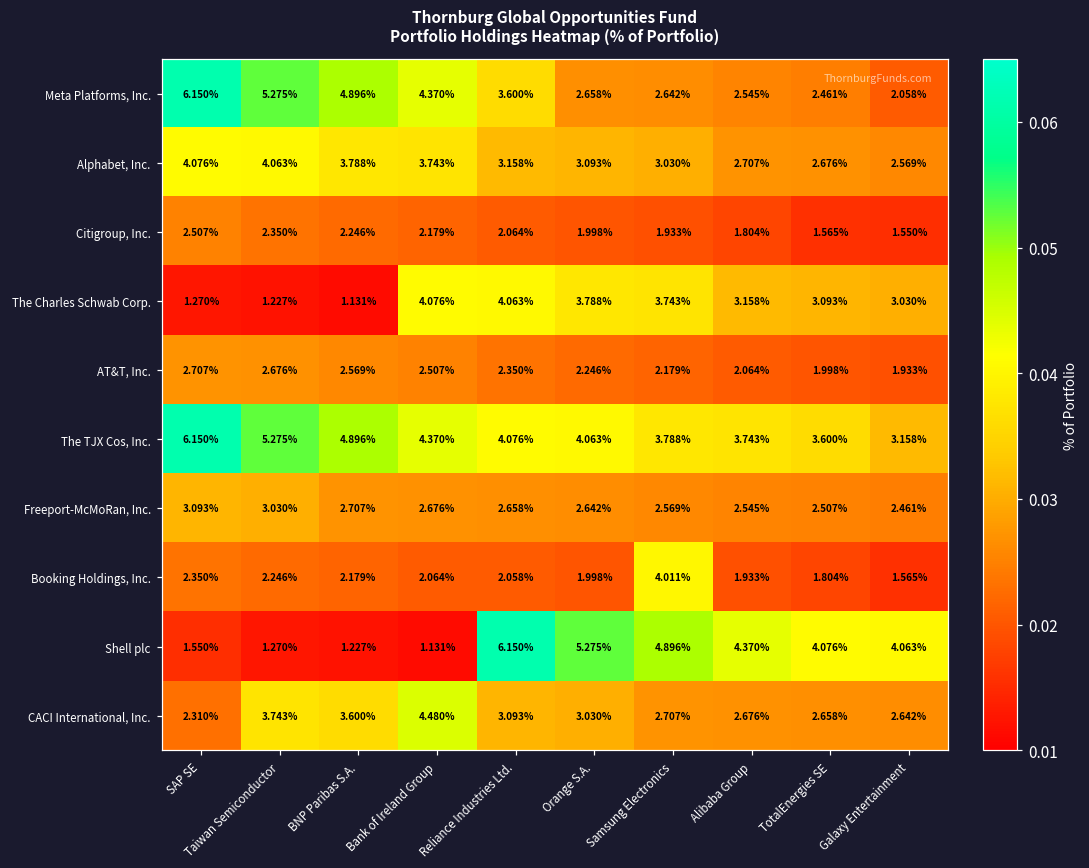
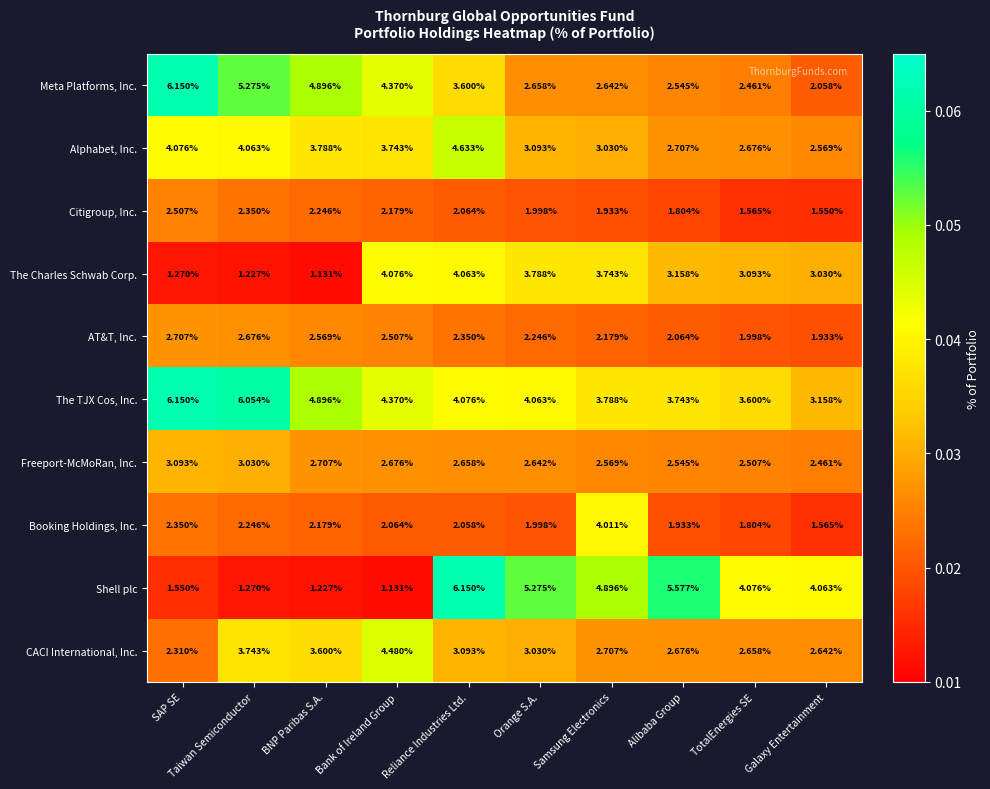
Alphabet, Inc., Reliance Industries Ltd.: 3.158% -> 4.633%
The TJX Cos, Inc., Taiwan Semiconductor: 5.275% -> 6.054%
Shell plc, Alibaba Group: 4.370% -> 5.577%
